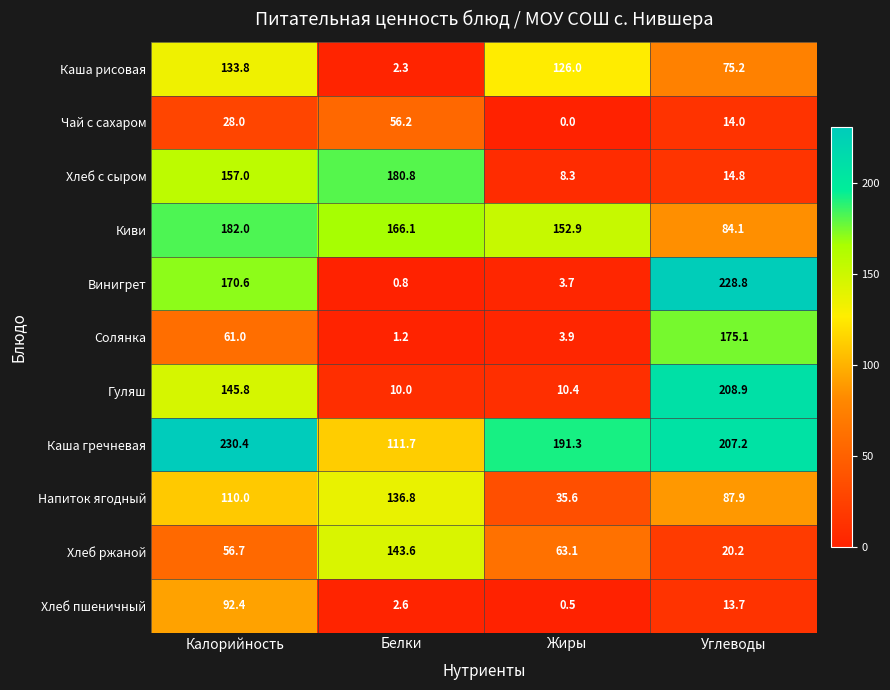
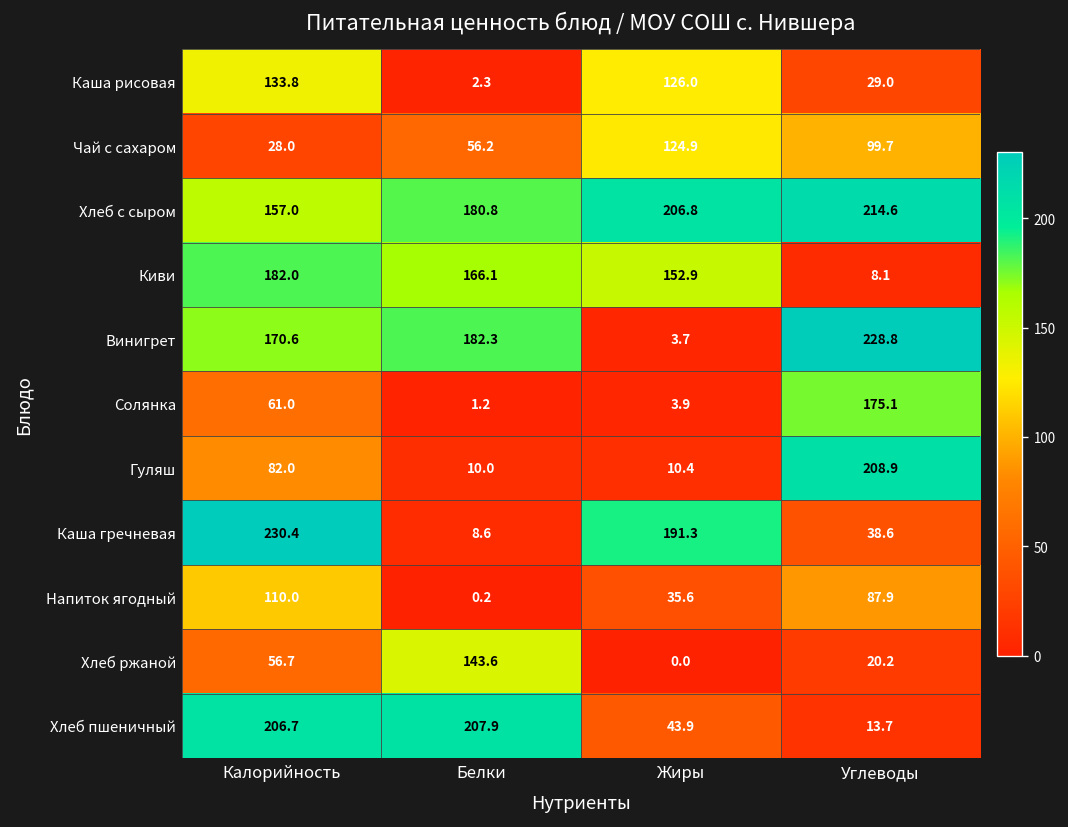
Каша рисовая, Углеводы: 75.2 -> 29.0
Чай с сахаром, Жиры: 0.0 -> 124.9
Чай с сахаром, Углеводы: 14.0 -> 99.7
Хлеб с сыром, Жиры: 8.3 -> 206.8
Хлеб с сыром, Углеводы: 14.8 -> 214.6
Киви, Углеводы: 84.1 -> 8.1
Винигрет, Белки: 0.8 -> 182.3
Гуляш, Калорийность: 145.8 -> 82.0
Каша гречневая, Белки: 111.7 -> 8.6
Каша гречневая, Углеводы: 207.2 -> 38.6
Напиток ягодный, Белки: 136.8 -> 0.2
Хлеб ржаной, Жиры: 63.1 -> 0.0
Хлеб пшеничный, Калорийность: 92.4 -> 206.7
Хлеб пшеничный, Белки: 2.6 -> 207.9
Хлеб пшеничный, Жиры: 0.5 -> 43.9
